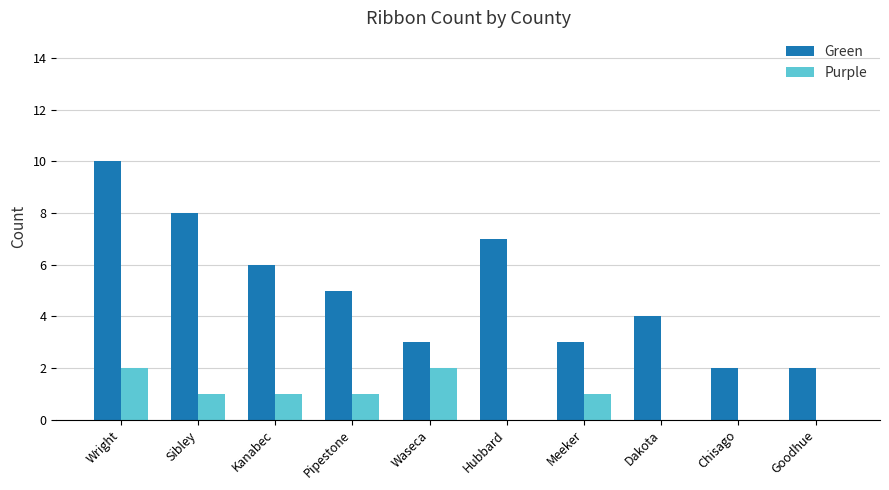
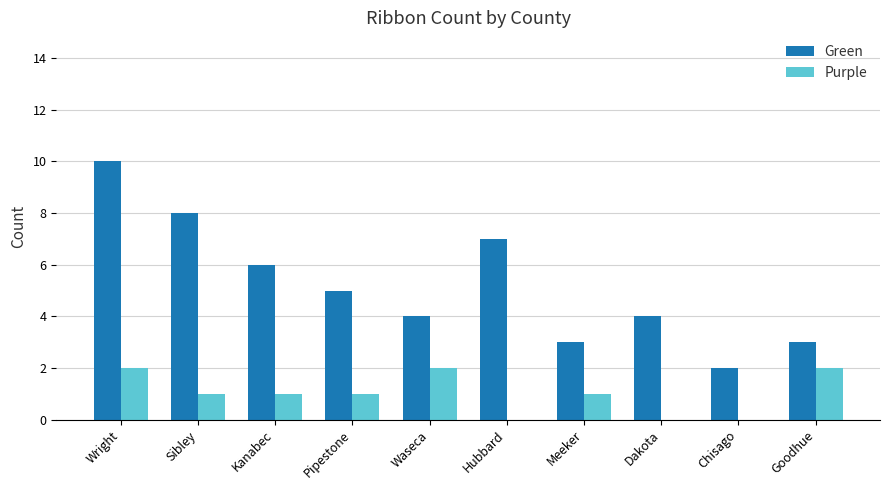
Green, Waseca: 3 -> 4
Green, Goodhue: 2 -> 3
Purple, Goodhue: 0 -> 2
